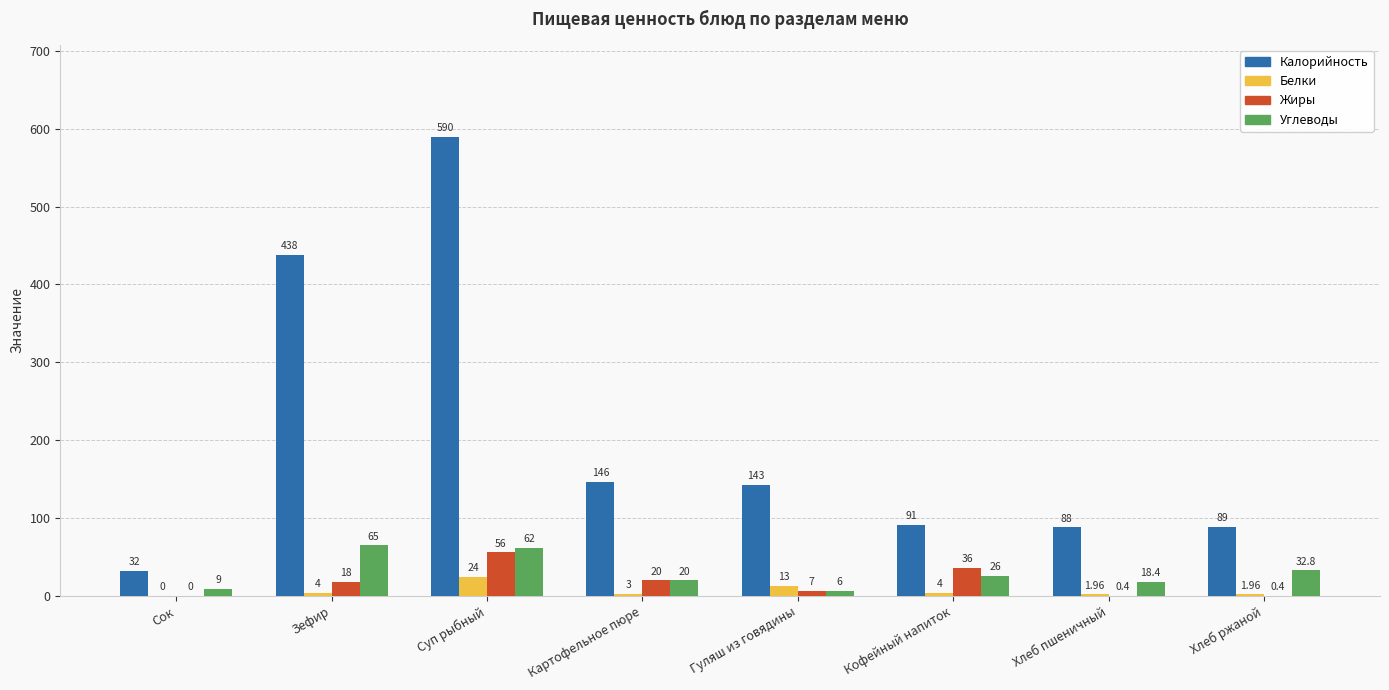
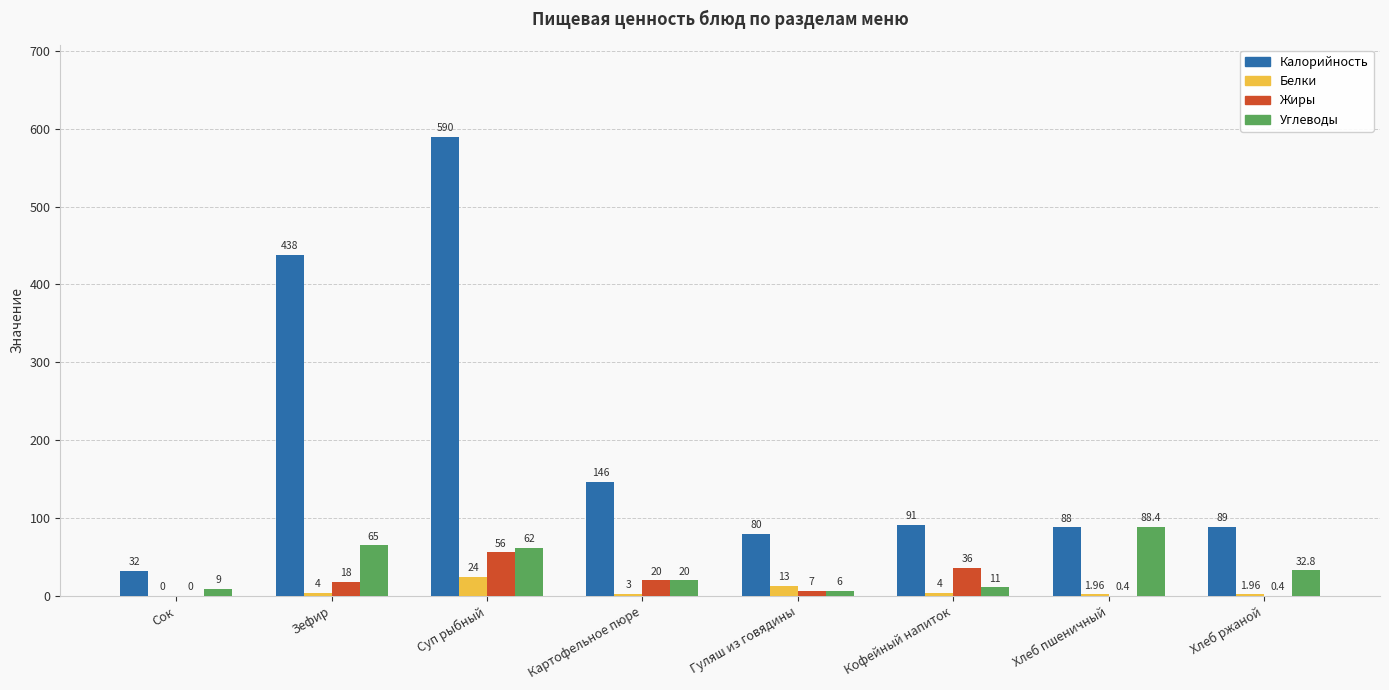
Калорийность, Гуляш из говядины: 143 -> 80
Углеводы, Кофейный напиток: 26 -> 11
Углеводы, Хлеб пшеничный: 18.4 -> 88.4
